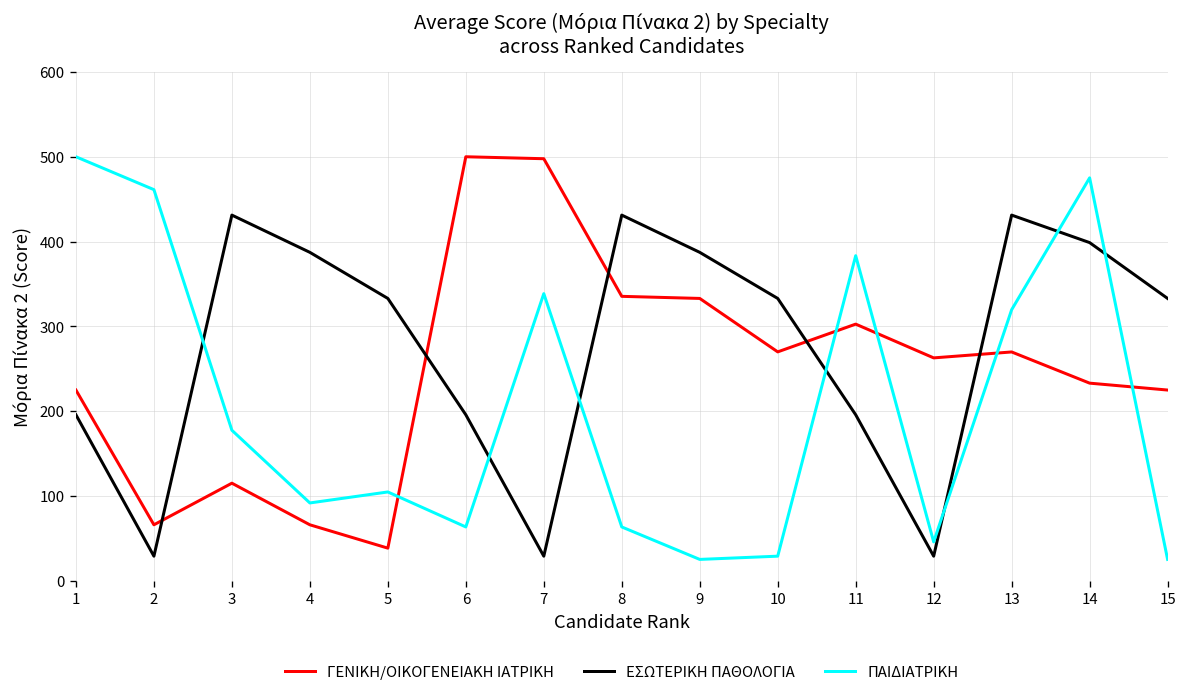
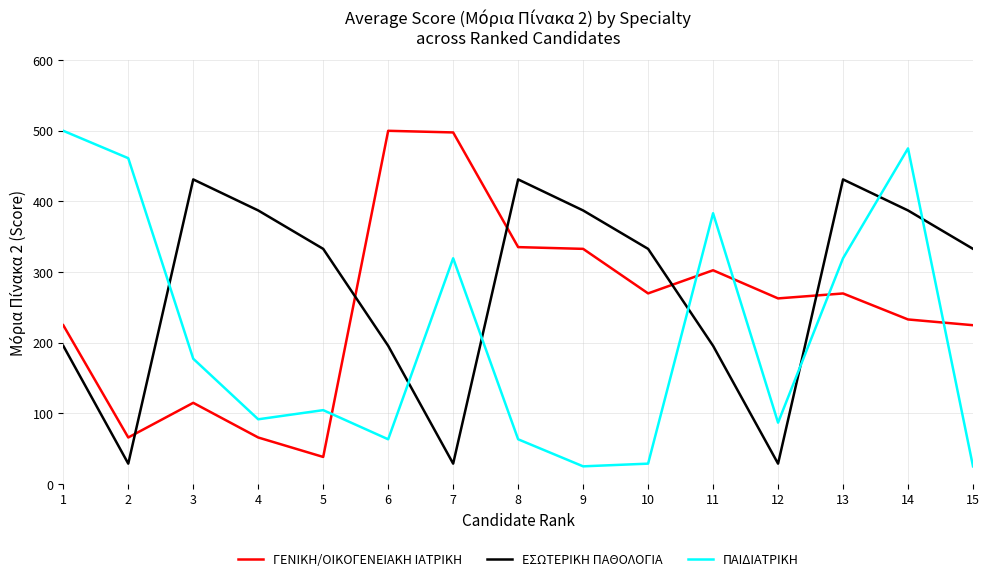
ΠΑΙΔΙΑΤΡΙΚΗ, 7: 340 -> 320
ΠΑΙΔΙΑΤΡΙΚΗ, 12: 50 -> 90
ΕΣΩΤΕΡΙΚΗ ΠΑΘΟΛΟΓΙΑ, 14: 400 -> 390
